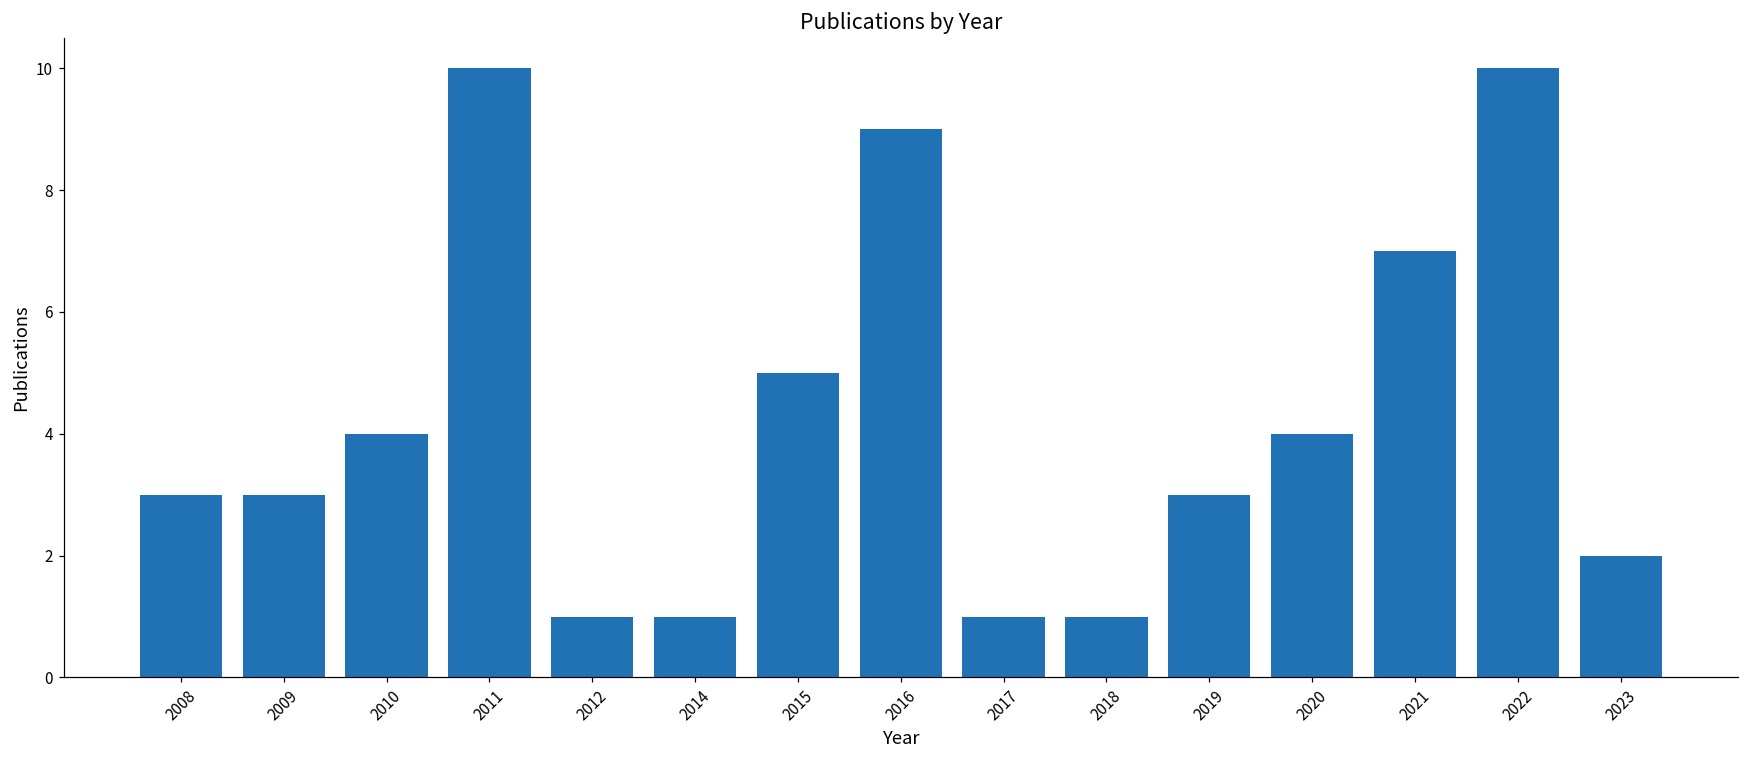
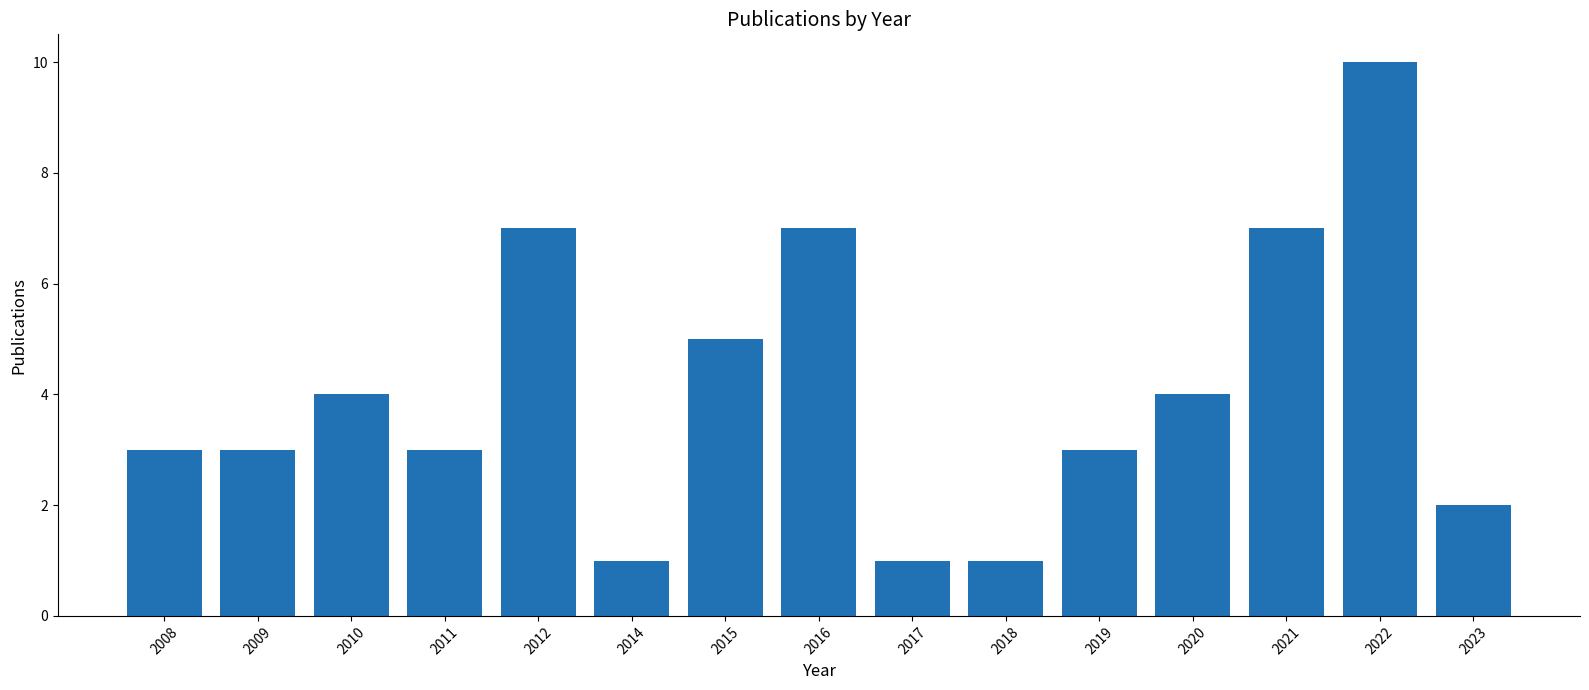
2011: 10 -> 3
2012: 1 -> 7
2016: 9 -> 7
